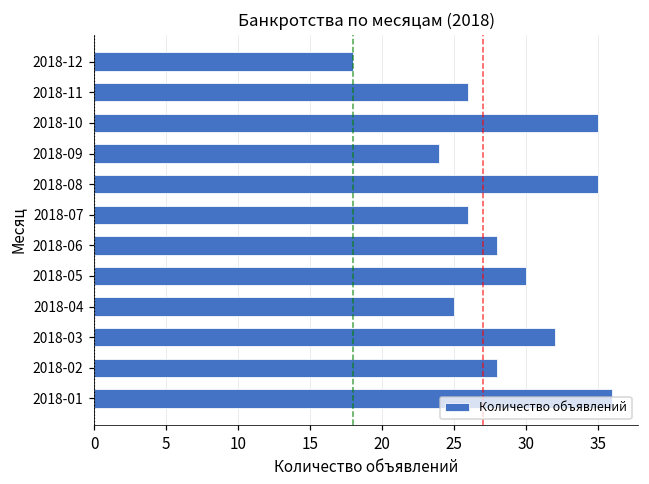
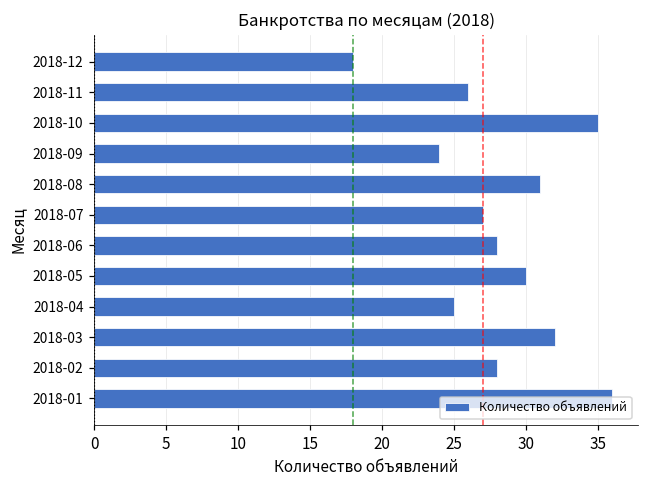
2018-08: 35 -> 31
2018-07: 26 -> 27
